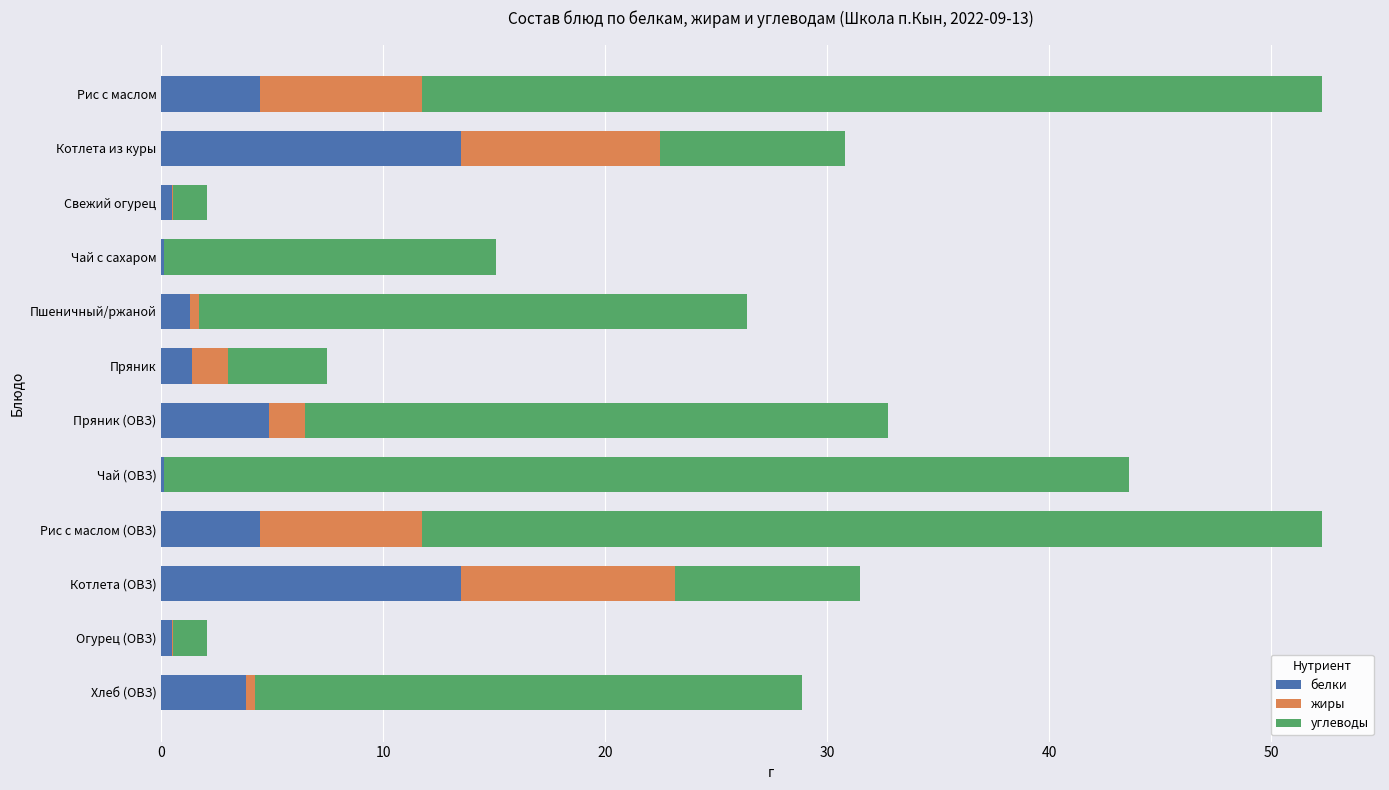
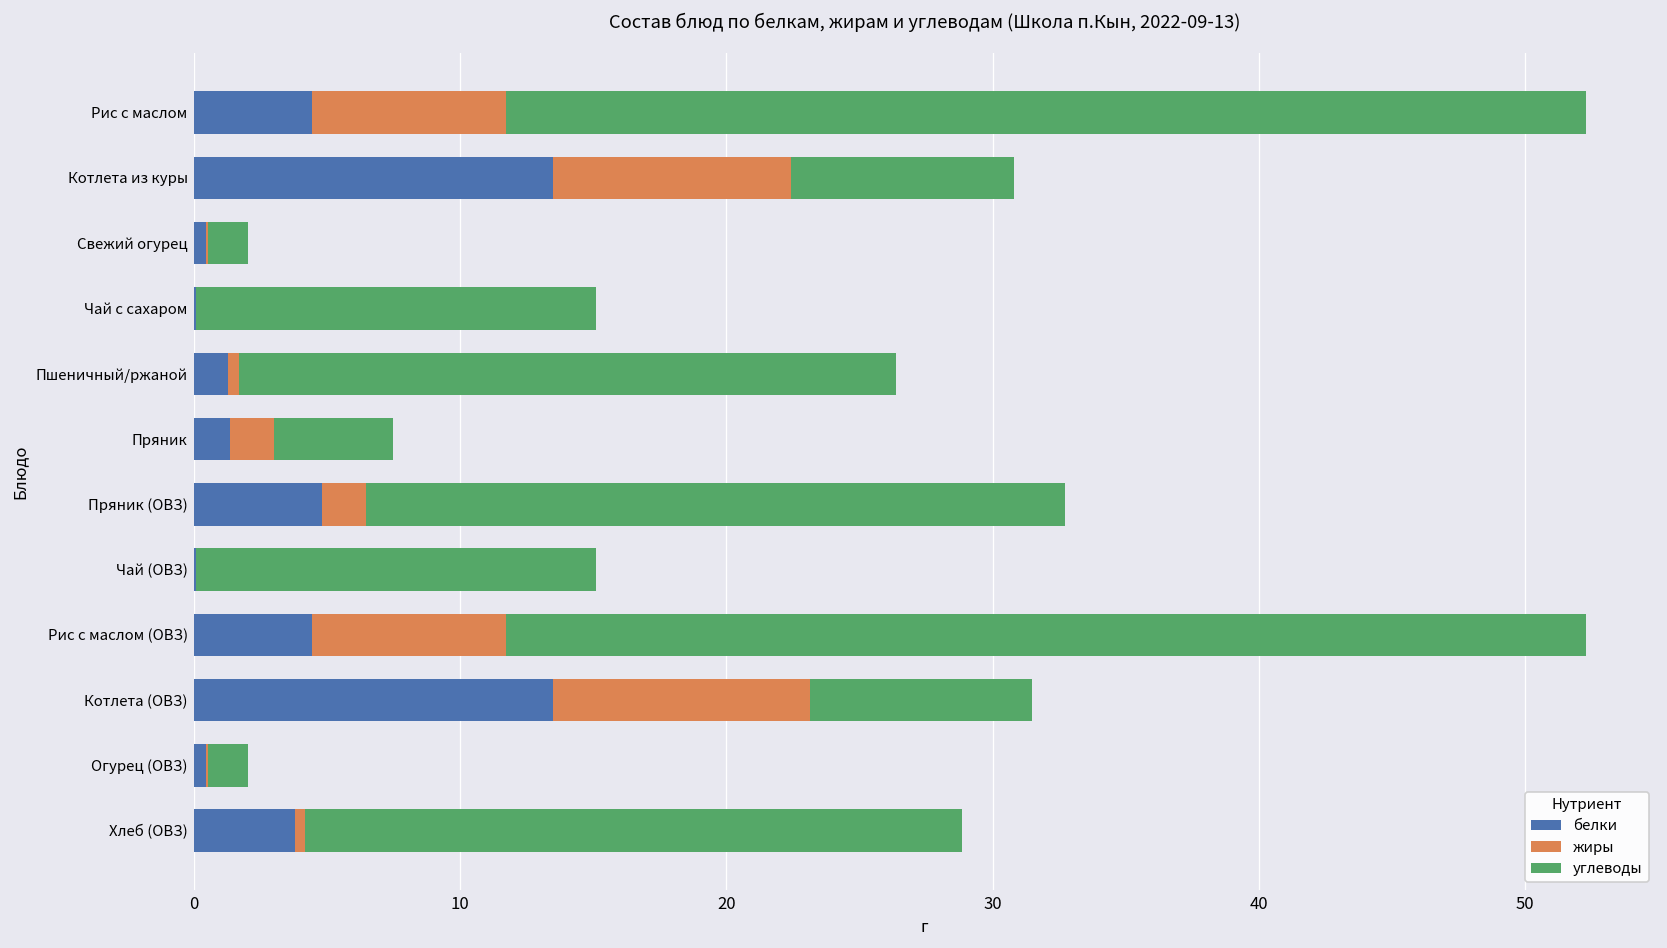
углеводы, Чай (ОВЗ): 43.5 -> 15.0
